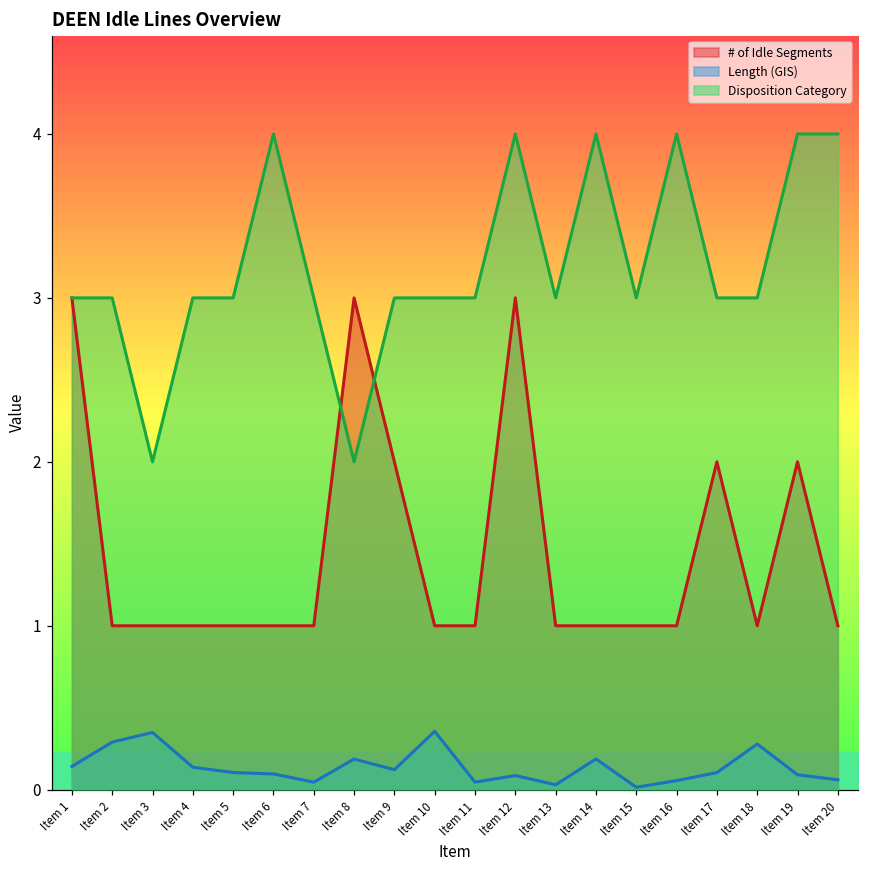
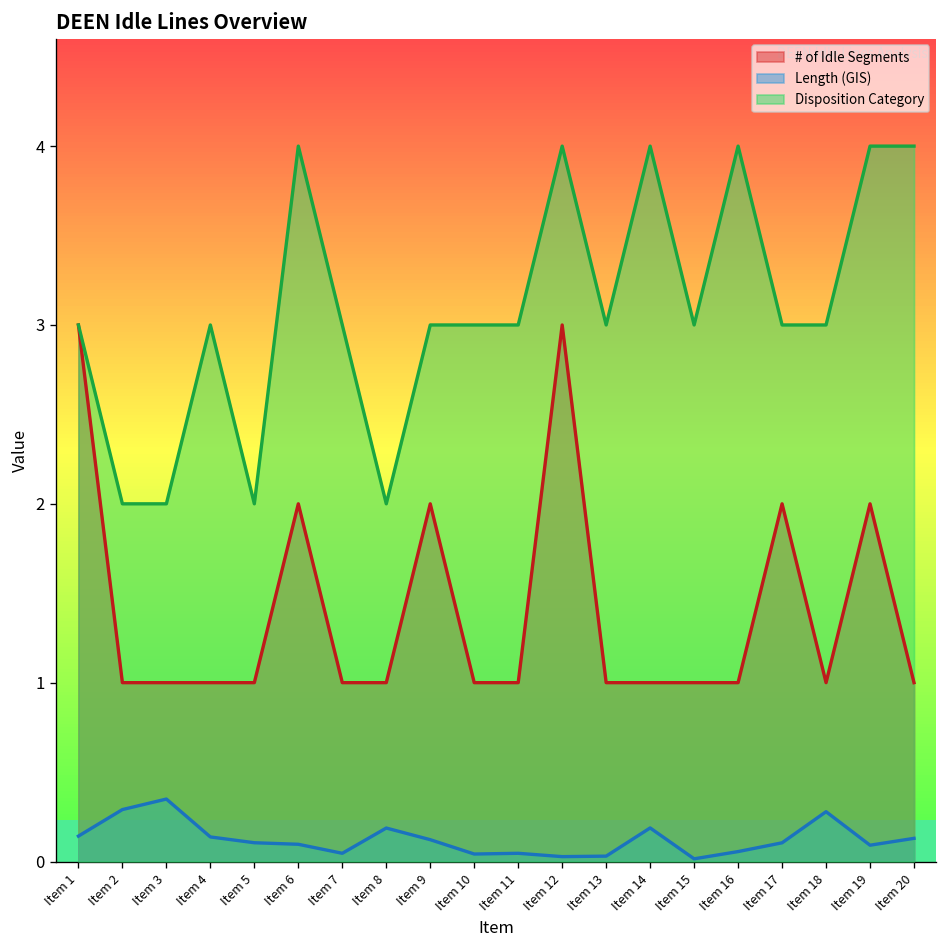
Disposition Category, Item 2: 3 -> 2
Disposition Category, Item 5: 3 -> 2
# of Idle Segments, Item 6: 1 -> 2
# of Idle Segments, Item 8: 3 -> 1
Length (GIS), Item 10: 0.36 -> 0.04
Length (GIS), Item 12: 0.09 -> 0.03
Length (GIS), Item 20: 0.06 -> 0.13
